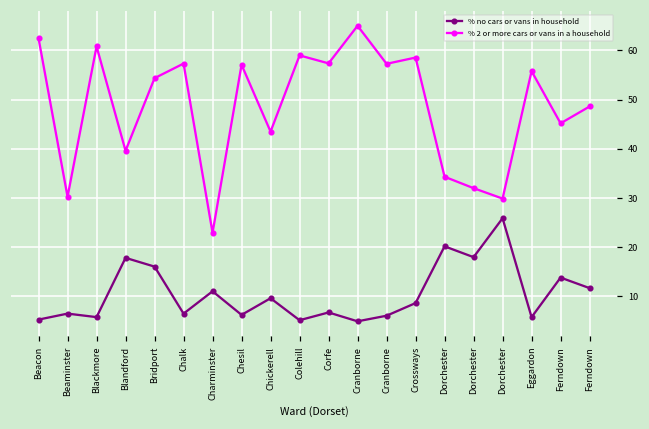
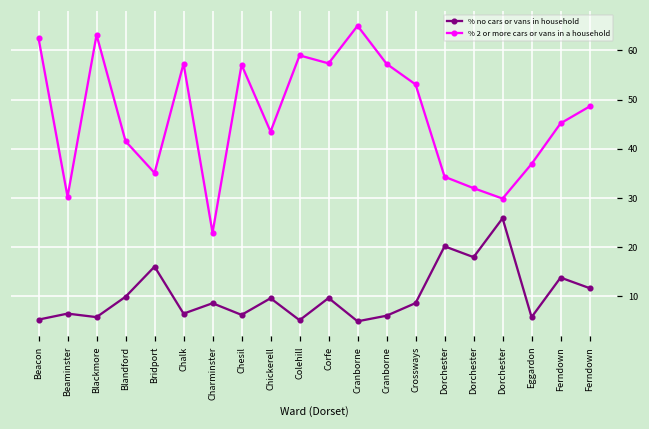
% 2 or more cars or vans in a household, Blackmore: 61 -> 63
% no cars or vans in household, Blandford: 18 -> 10
% 2 or more cars or vans in a household, Blandford: 40 -> 42
% 2 or more cars or vans in a household, Bridport: 54 -> 35
% no cars or vans in household, Charminster: 11 -> 9
% no cars or vans in household, Corfe: 7 -> 10
% 2 or more cars or vans in a household, Crossways: 59 -> 53
% 2 or more cars or vans in a household, Eggardon: 56 -> 37
